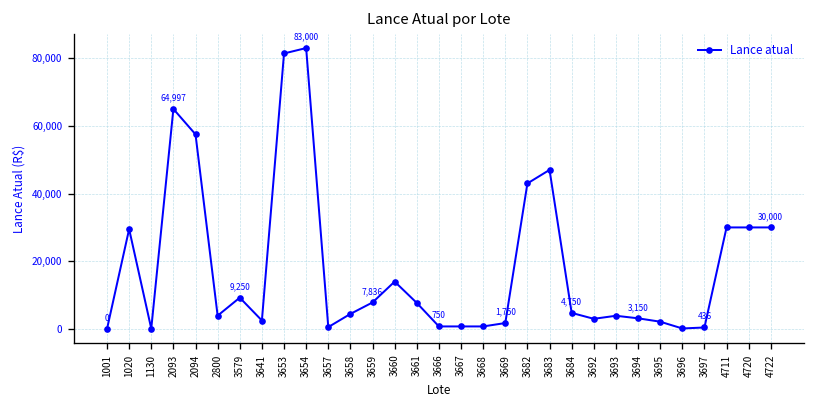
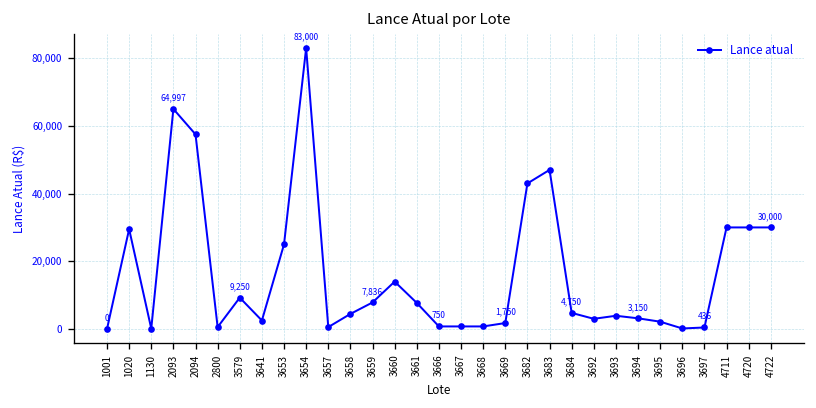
2800: 4,000 -> 1,000
3653: 81,000 -> 25,000
